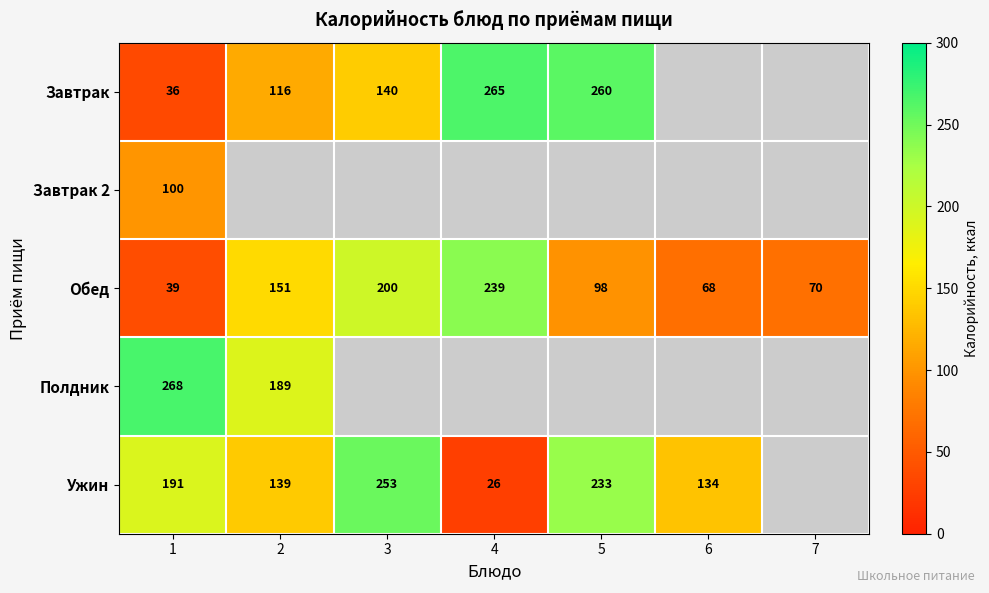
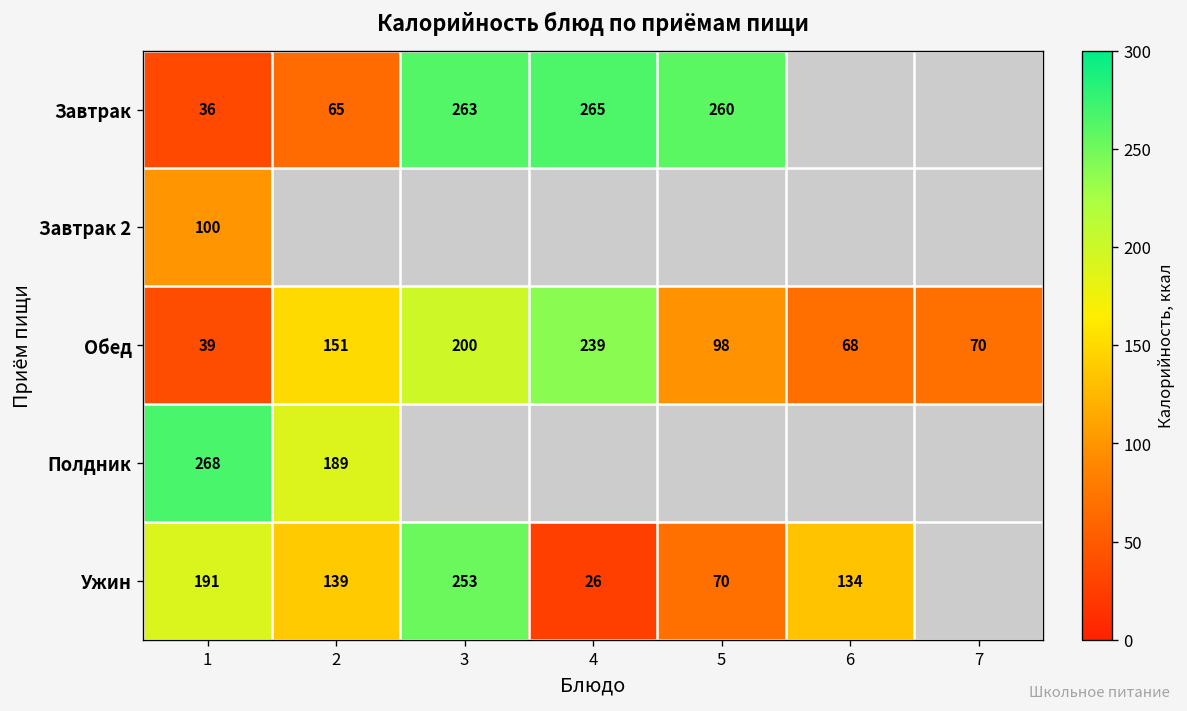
Завтрак, 2: 116 -> 65
Завтрак, 3: 140 -> 263
Ужин, 5: 233 -> 70
